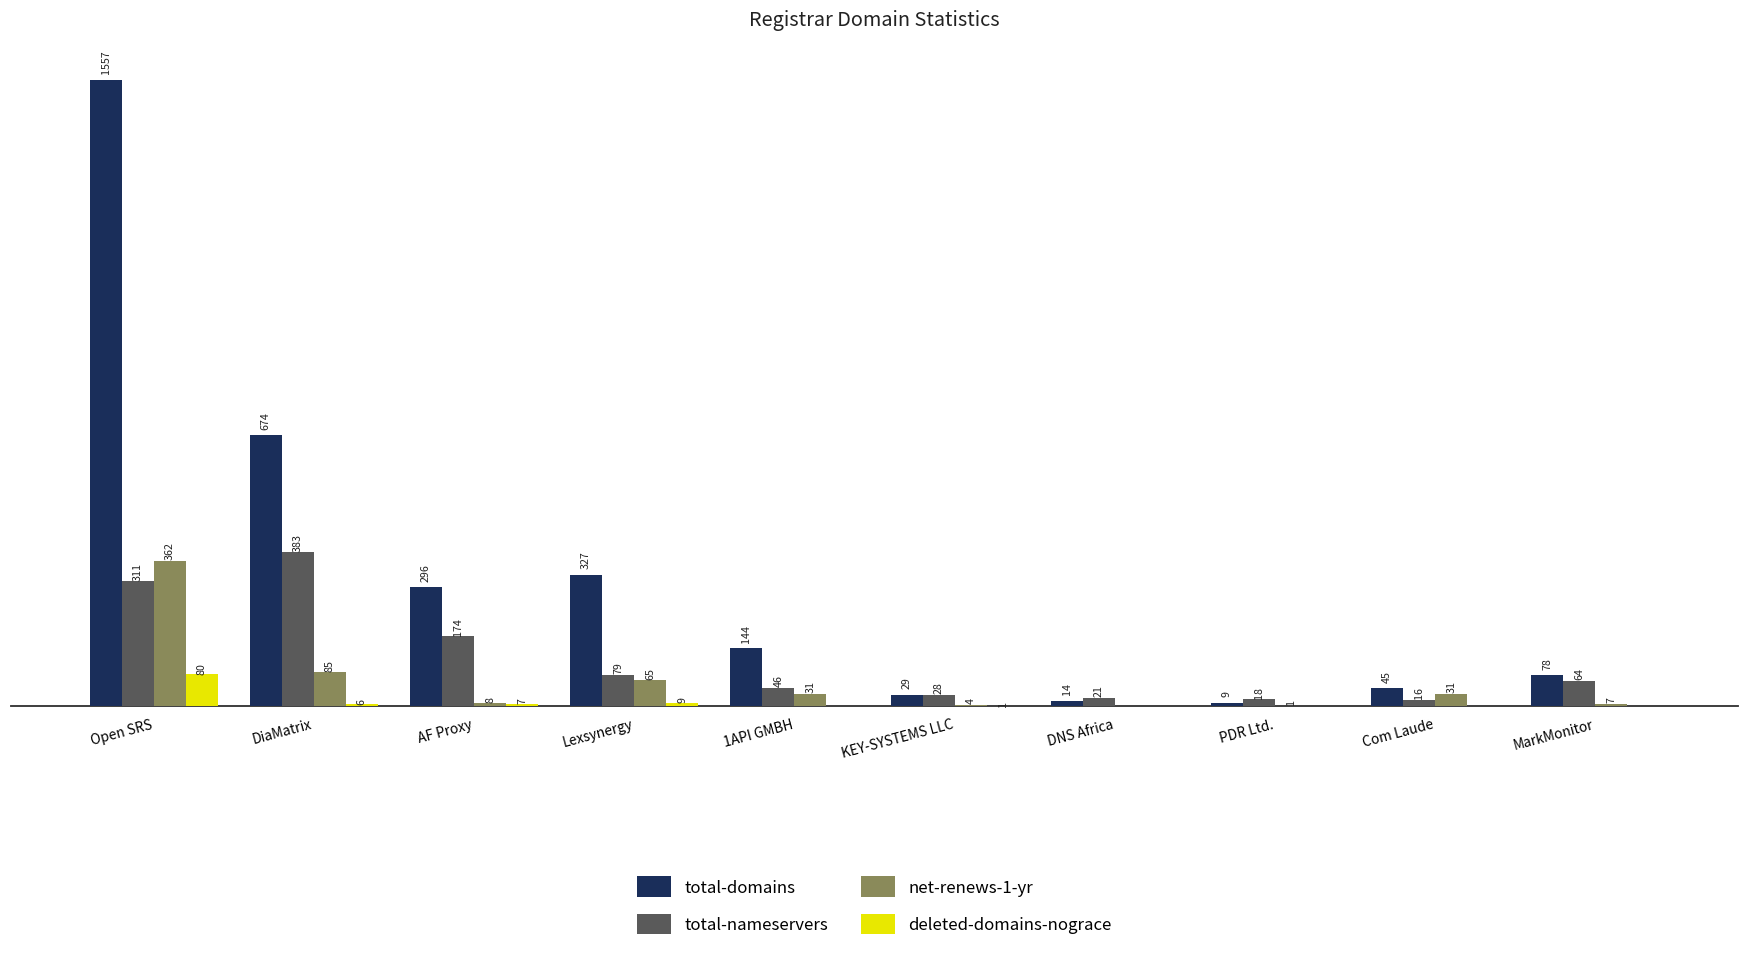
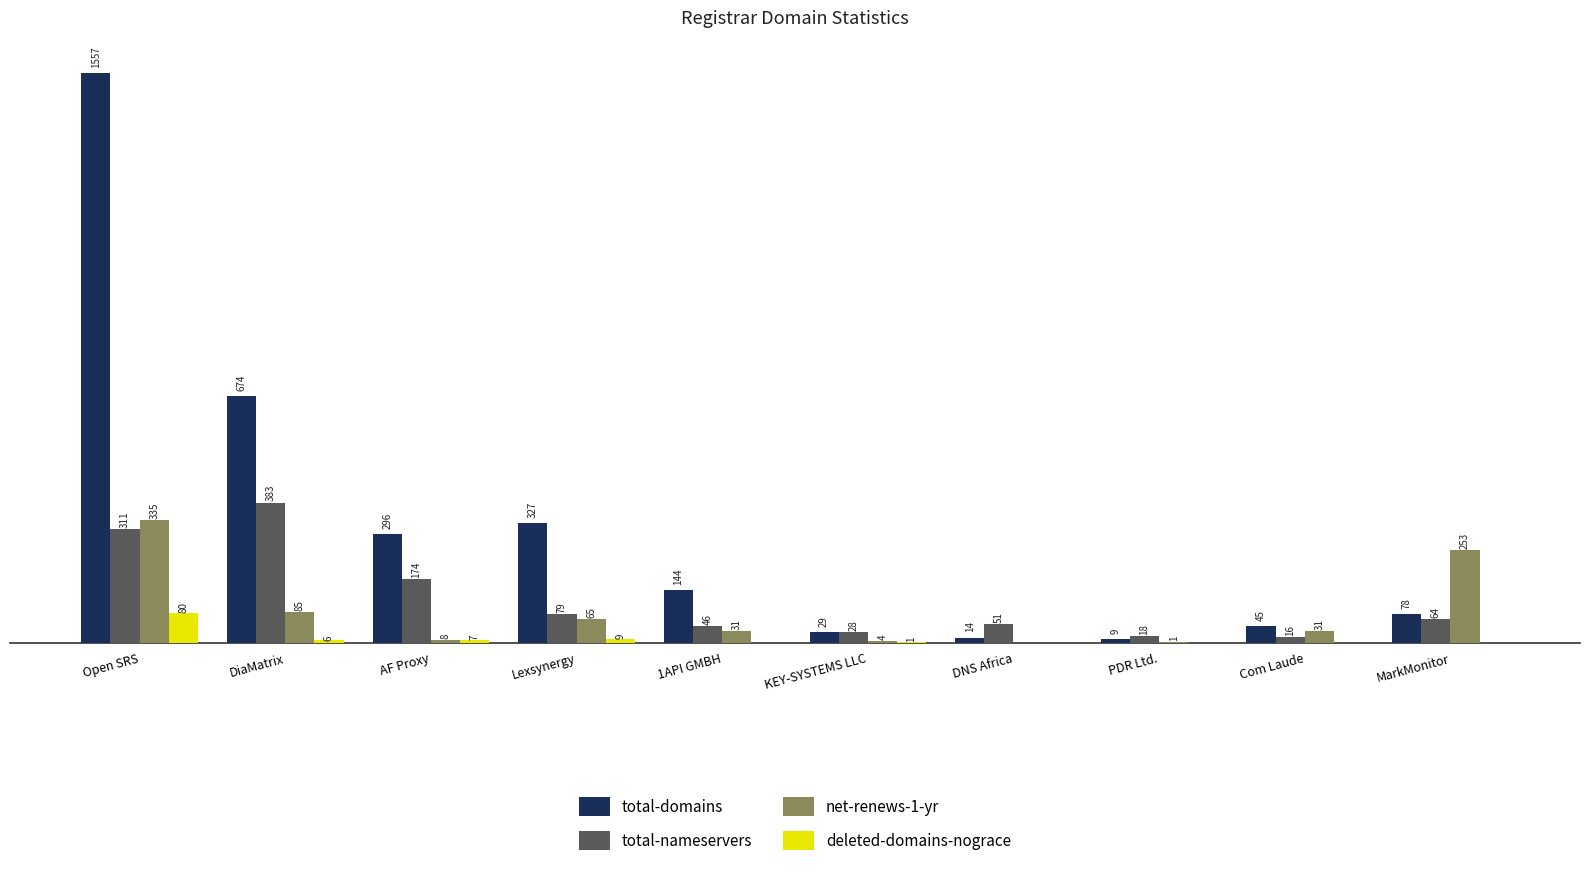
net-renews-1-yr, Open SRS: 362 -> 335
total-nameservers, DNS Africa: 21 -> 51
net-renews-1-yr, MarkMonitor: 7 -> 253
